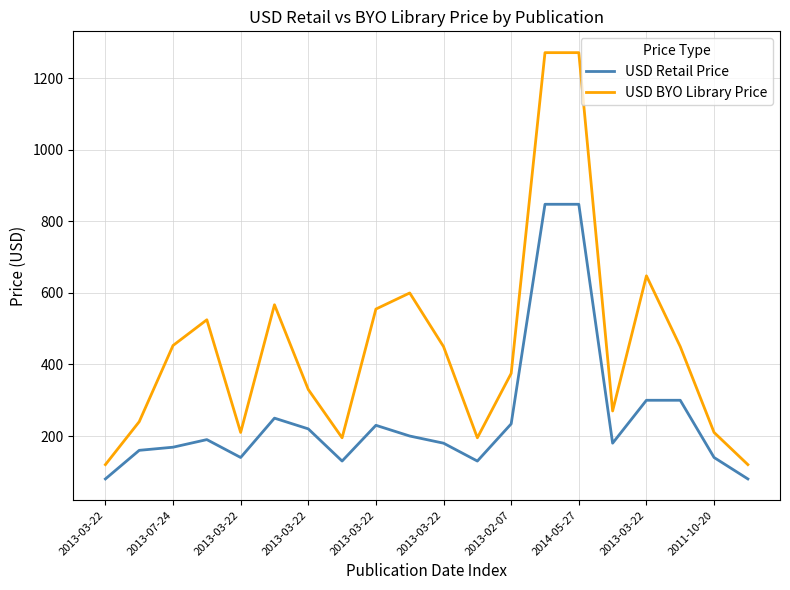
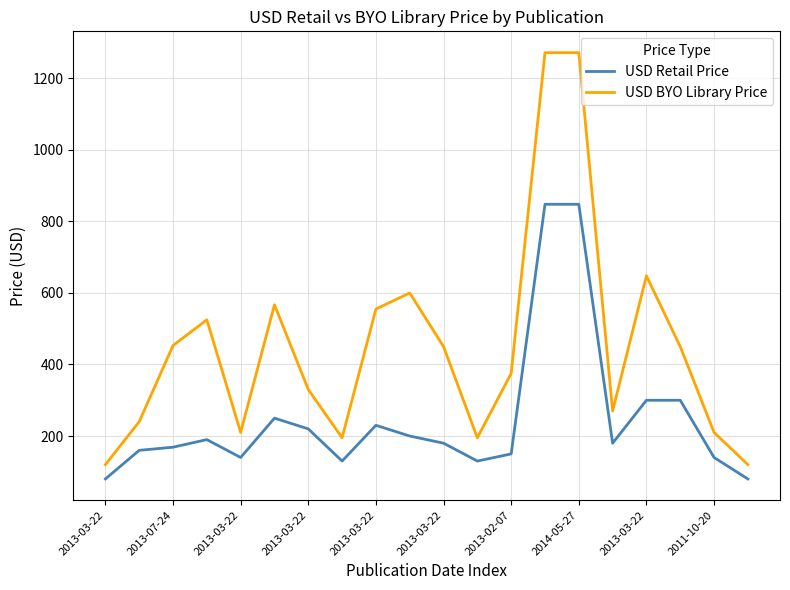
USD Retail Price, 2013-02-07: 230 -> 150
